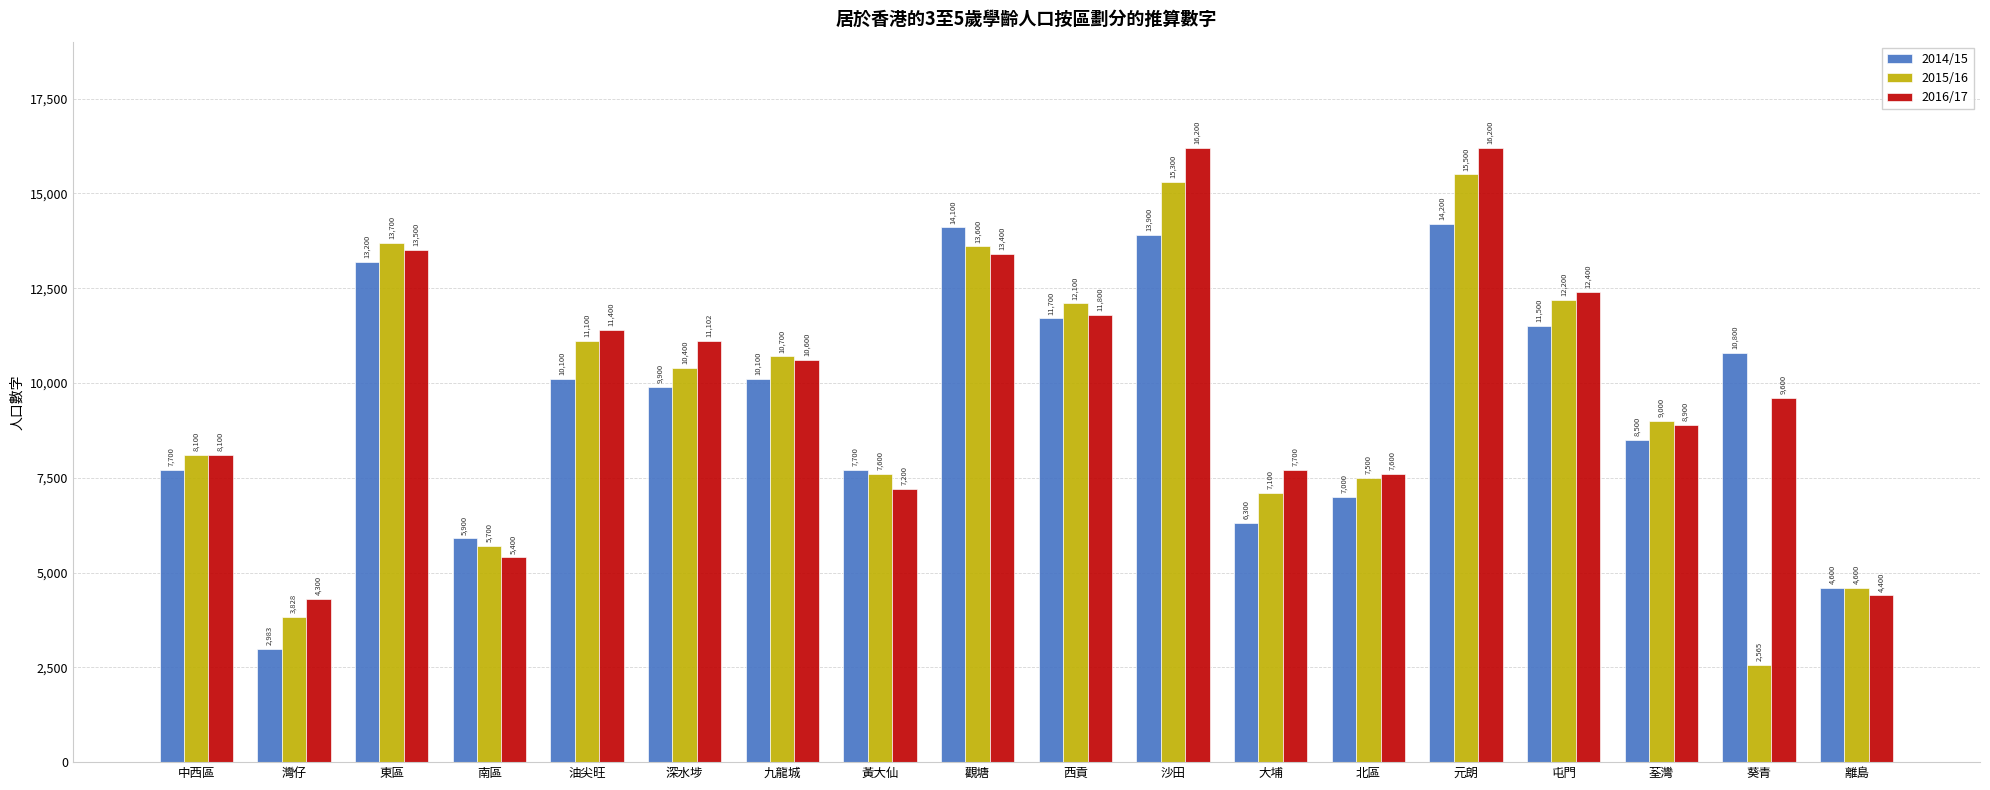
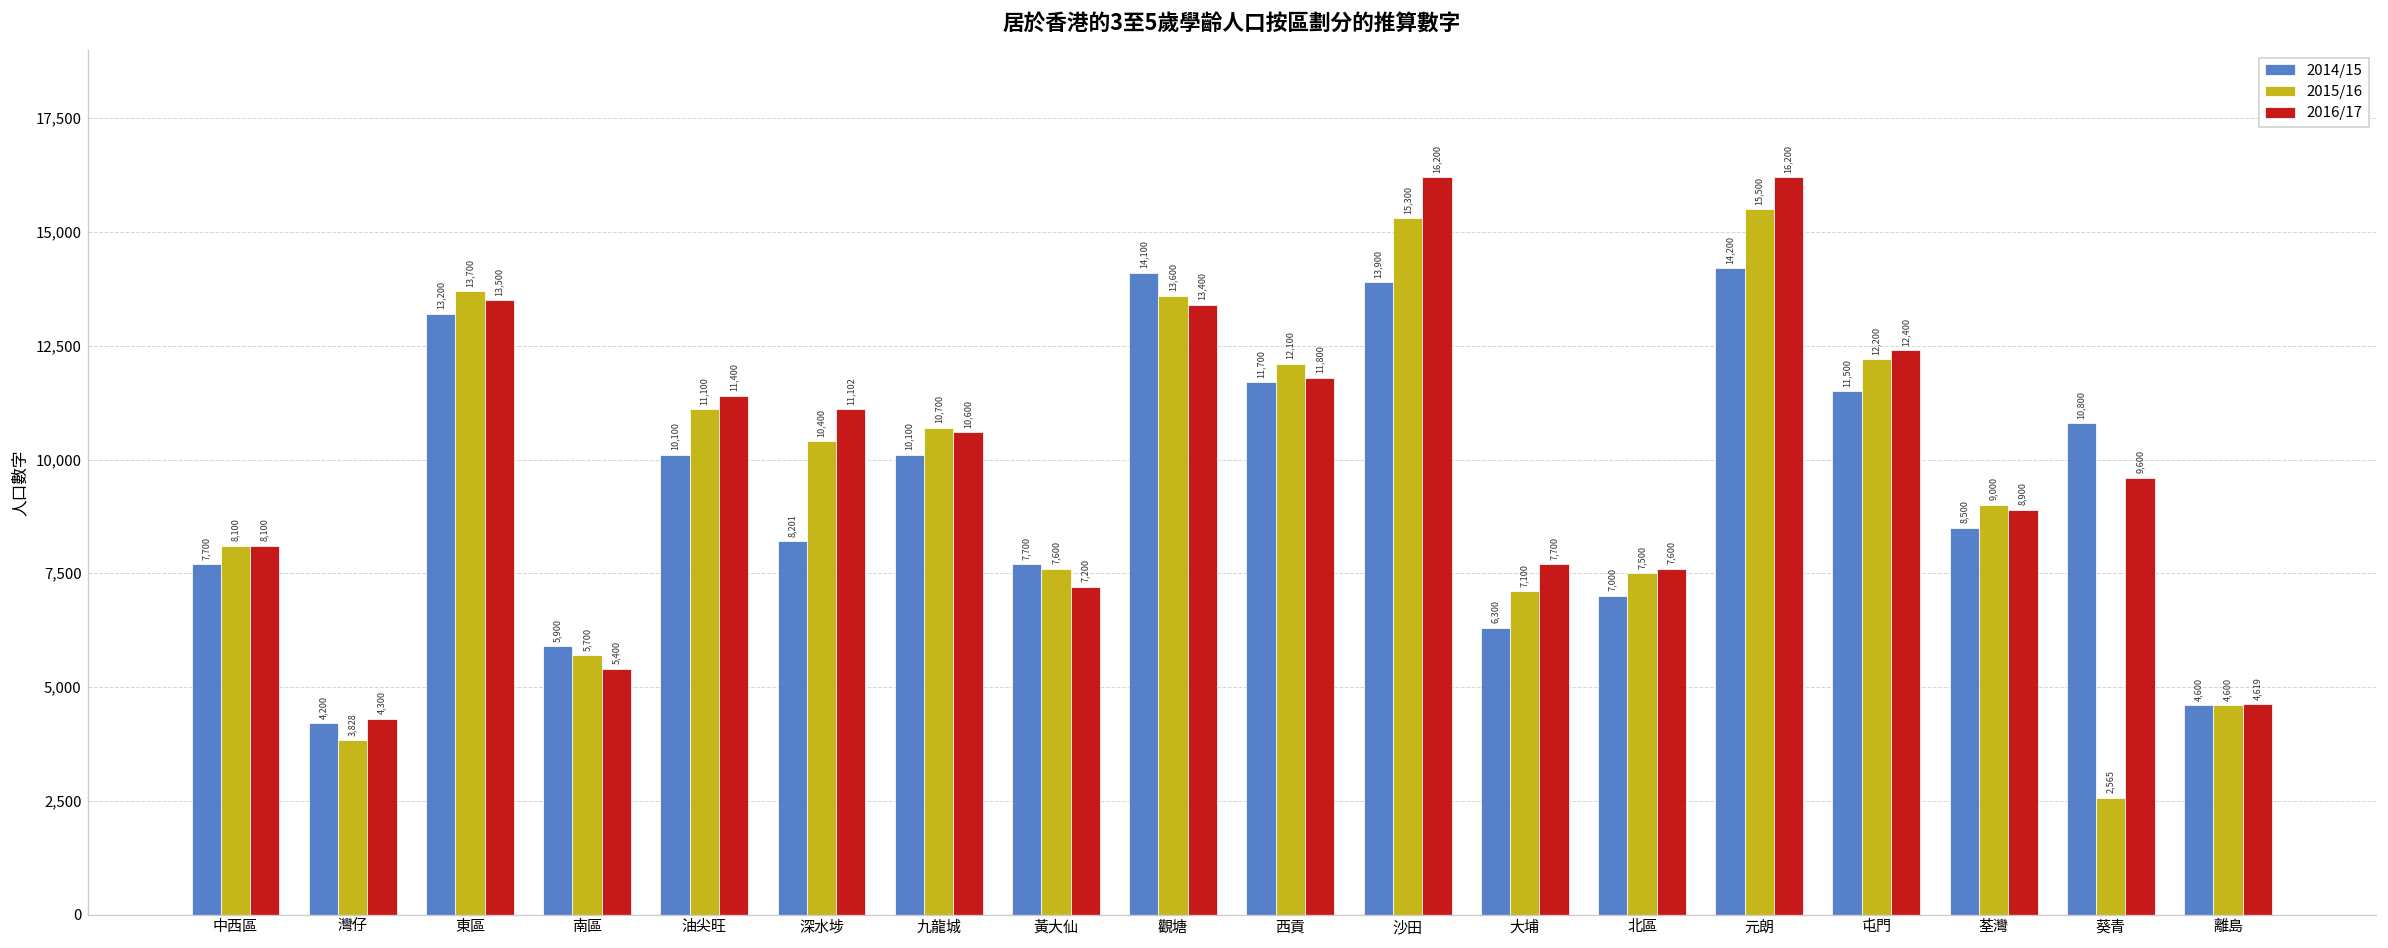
2014/15, 灣仔: 2,983 -> 4,200
2014/15, 深水埗: 9,900 -> 8,201
2016/17, 離島: 4,400 -> 4,619
